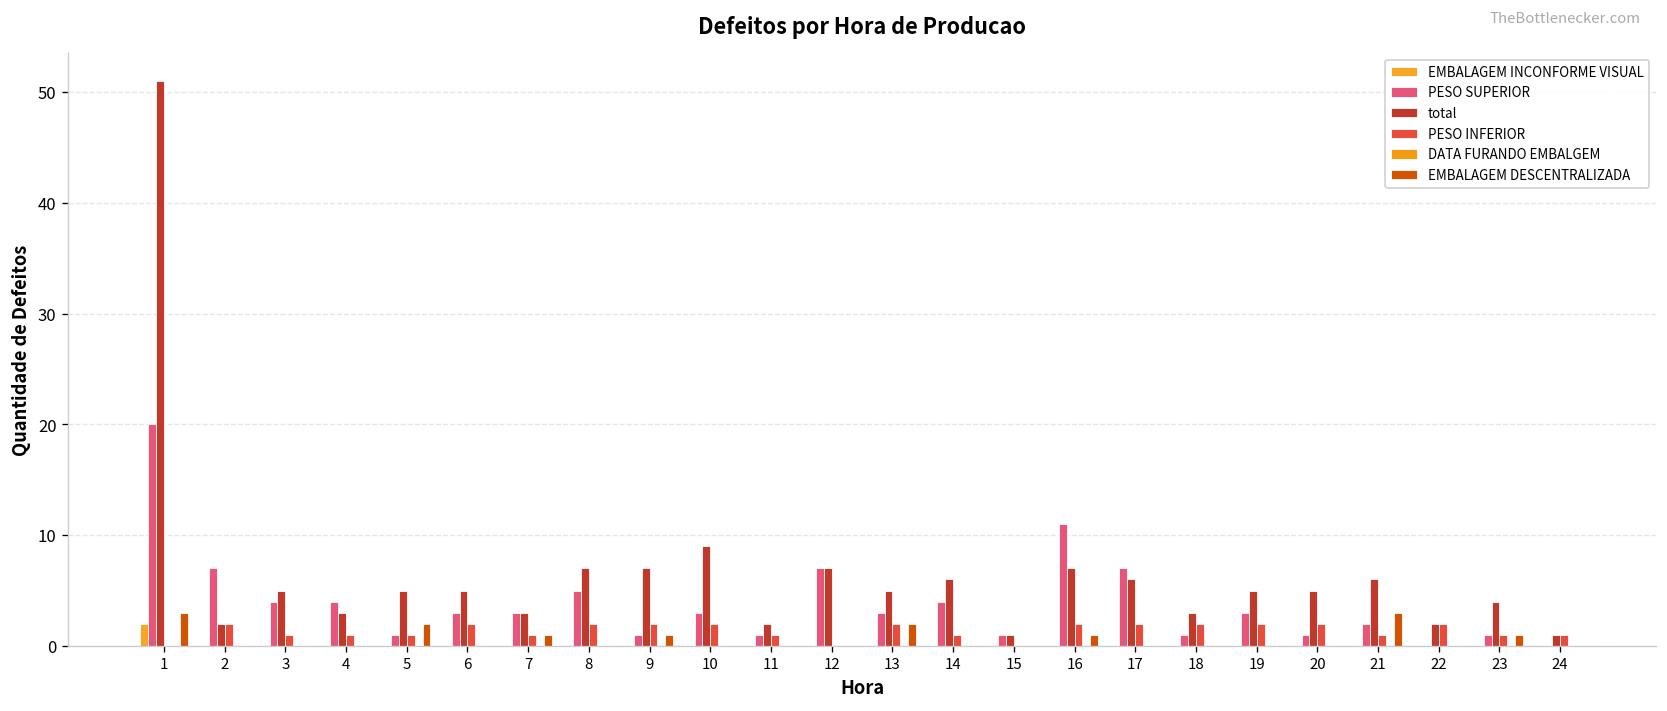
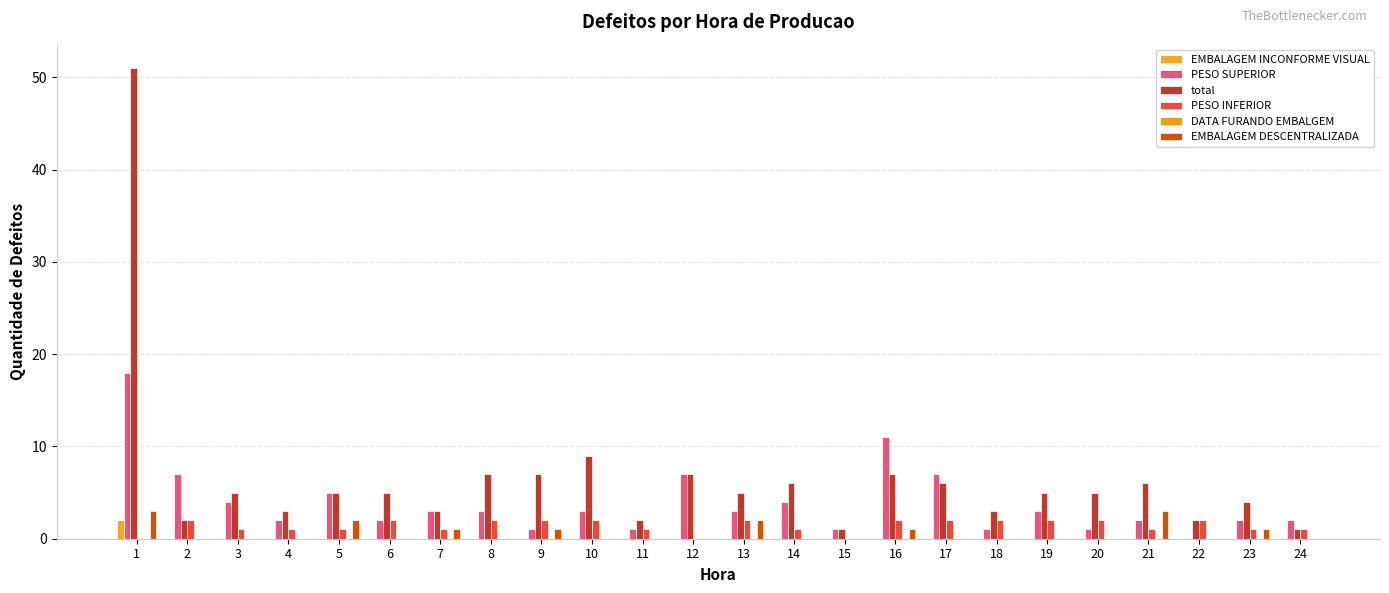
PESO SUPERIOR, 1: 20 -> 18
PESO SUPERIOR, 4: 4 -> 2
PESO SUPERIOR, 5: 1 -> 5
PESO SUPERIOR, 6: 3 -> 2
PESO SUPERIOR, 8: 5 -> 3
PESO SUPERIOR, 23: 1 -> 2
PESO SUPERIOR, 24: 0 -> 2
